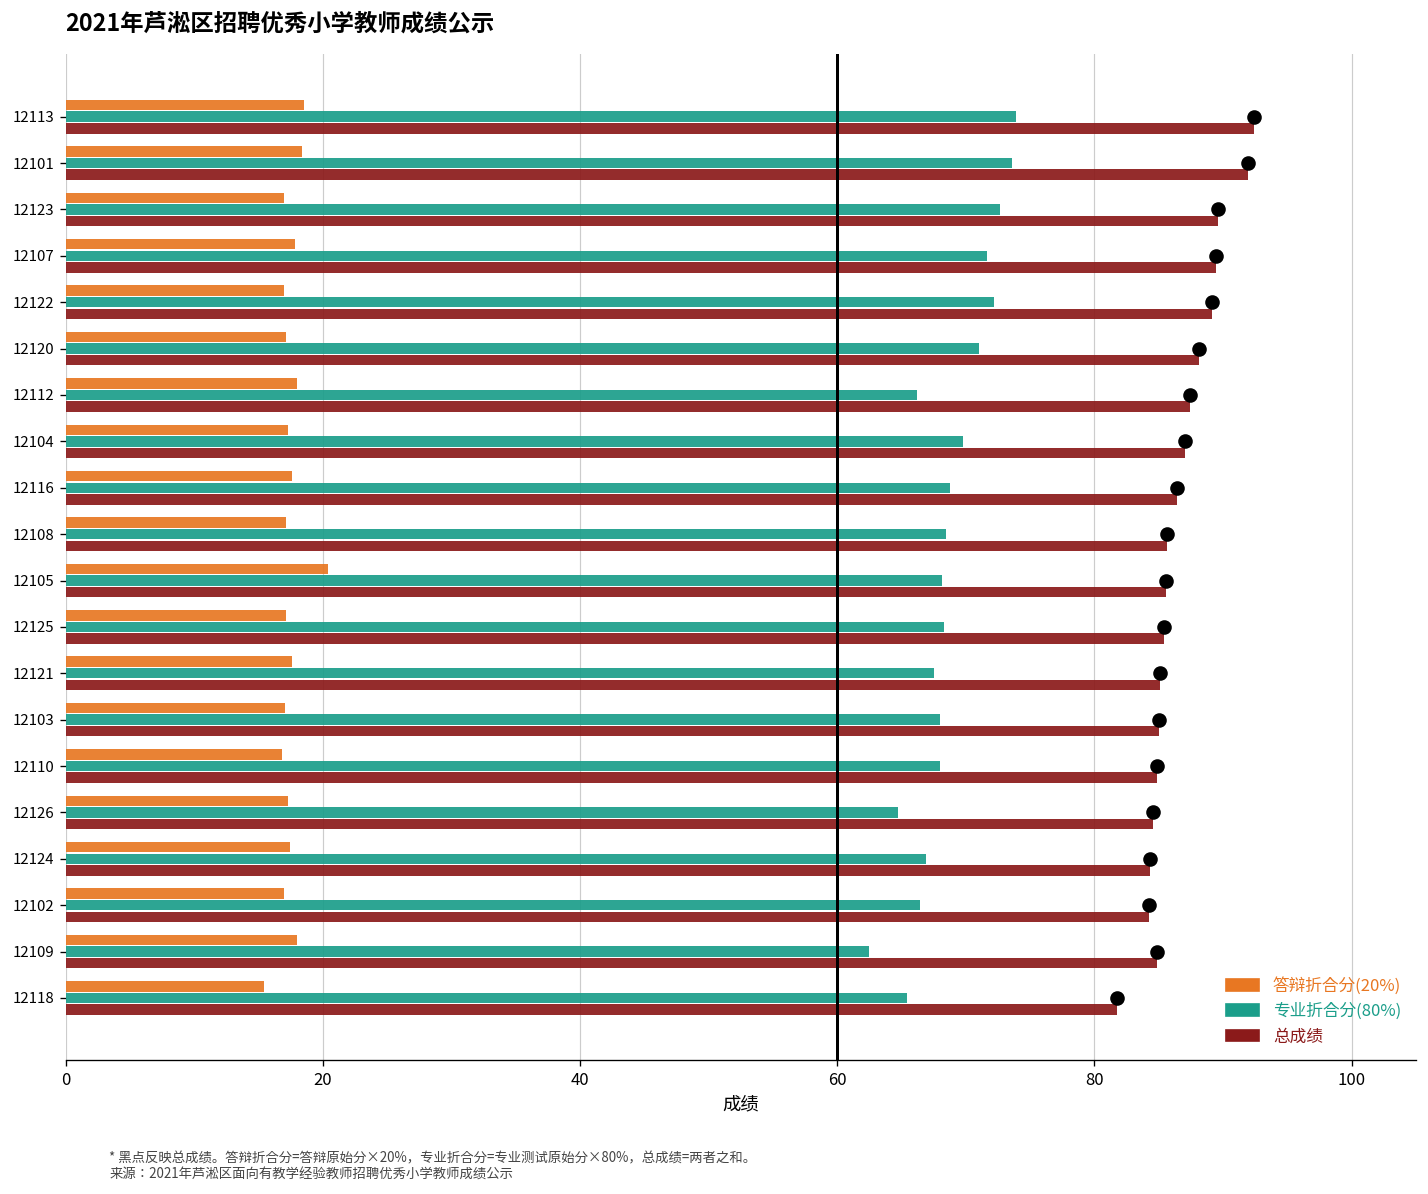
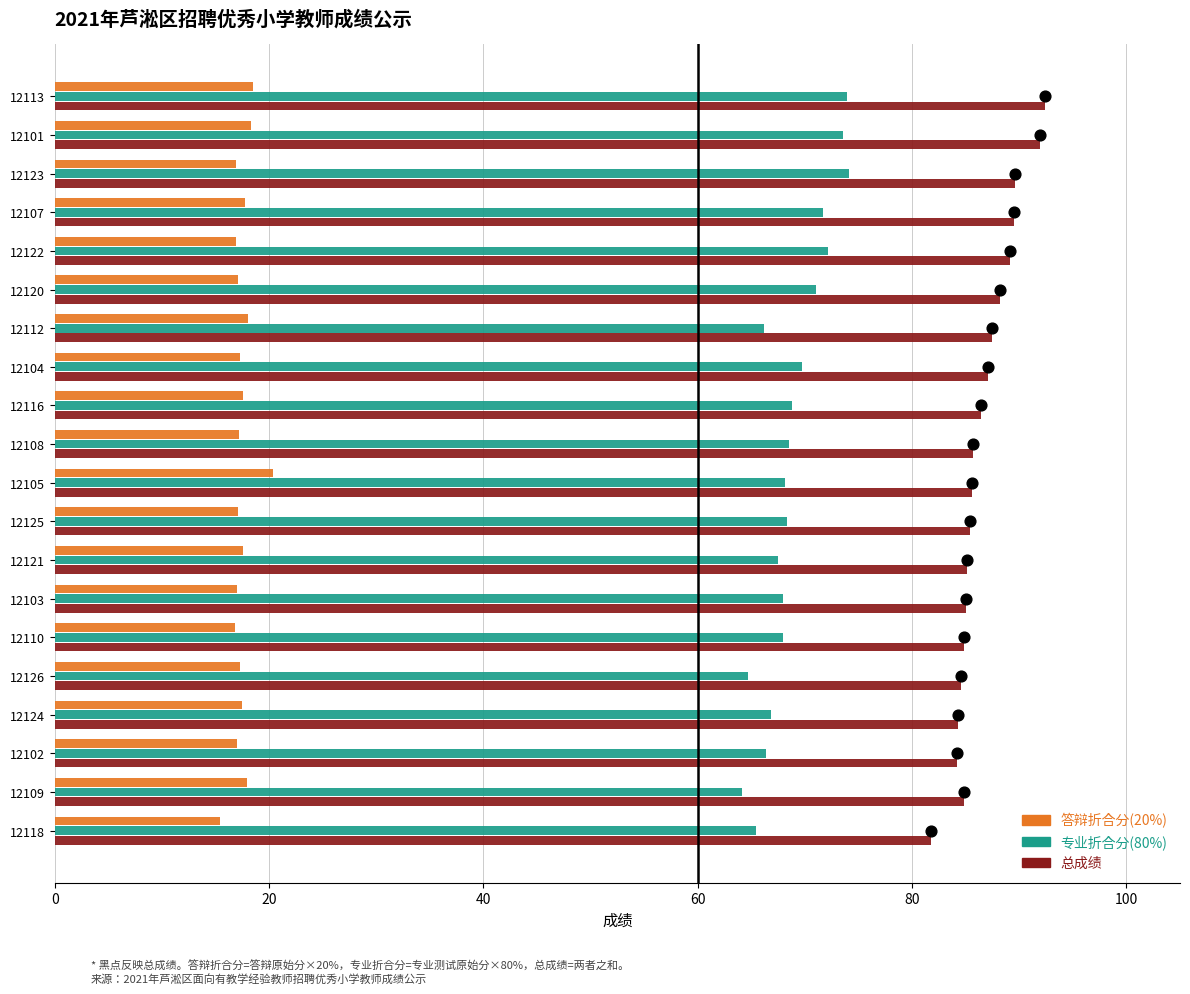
专业折合分(80%), 12123: 72.6 -> 74.1
专业折合分(80%), 12109: 62.5 -> 64.2
